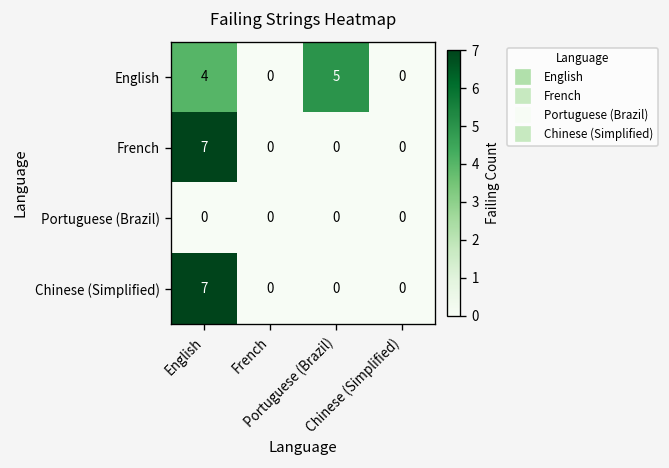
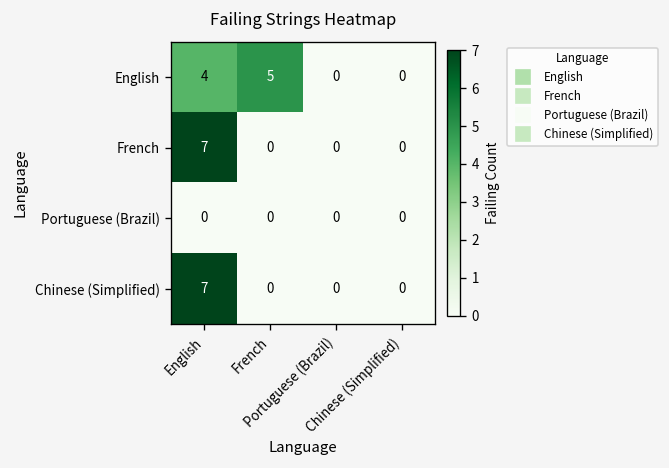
English, French: 0 -> 5
English, Portuguese (Brazil): 5 -> 0
